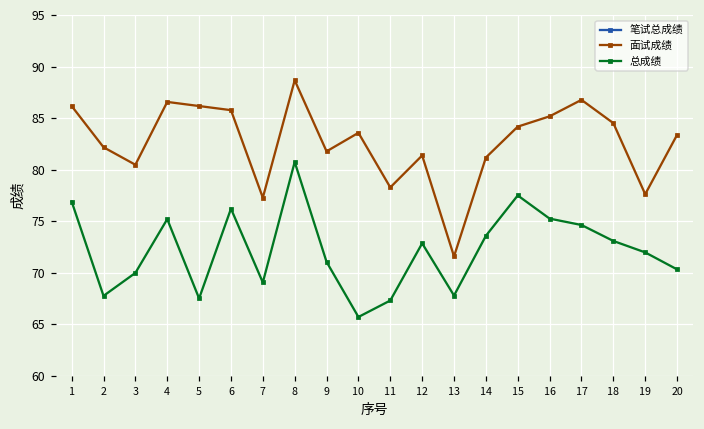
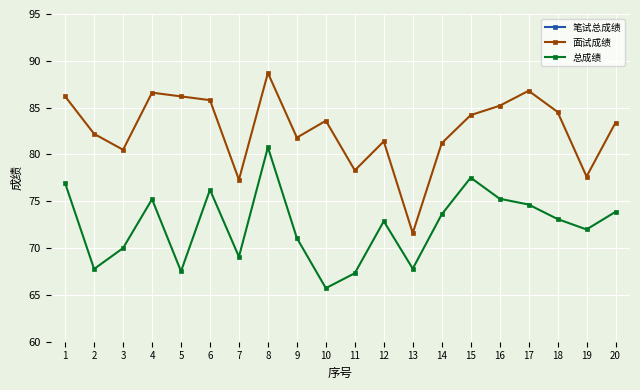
总成绩, 20: 70 -> 74
